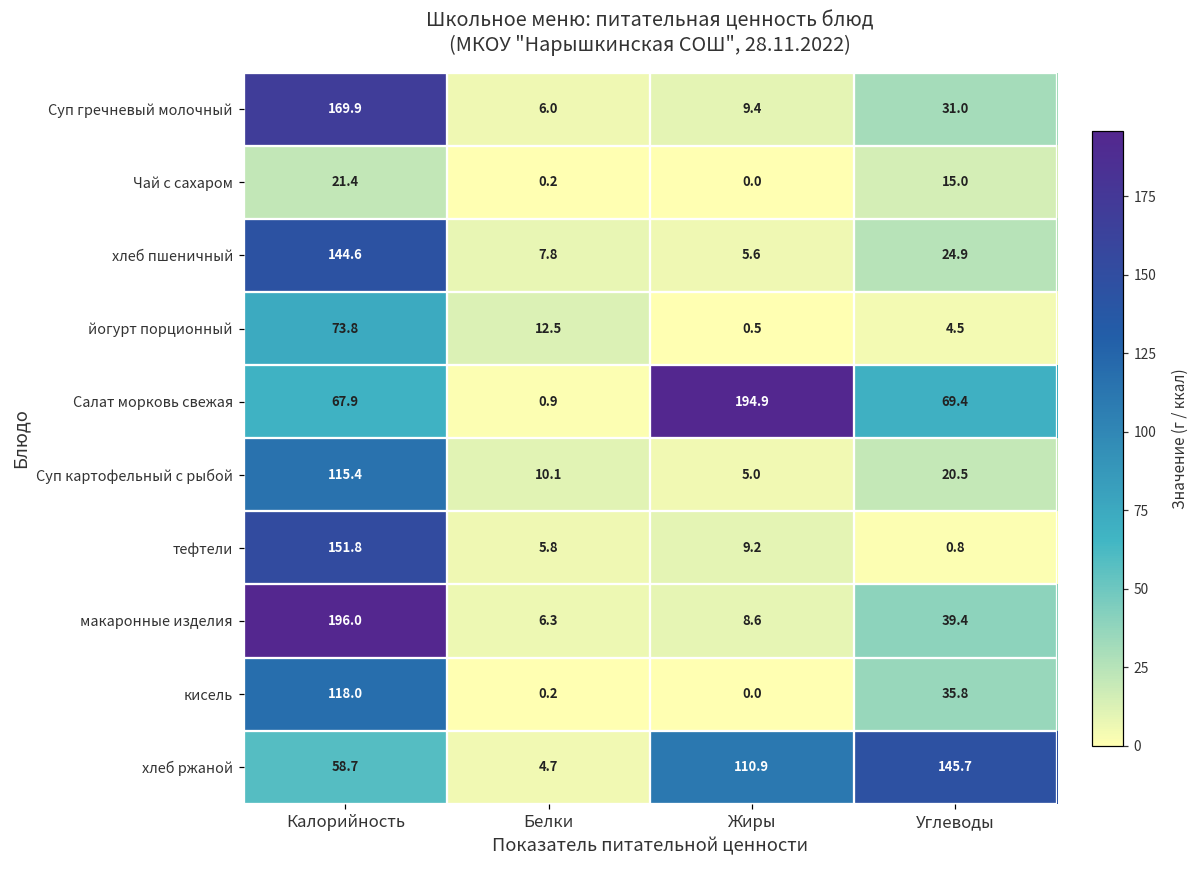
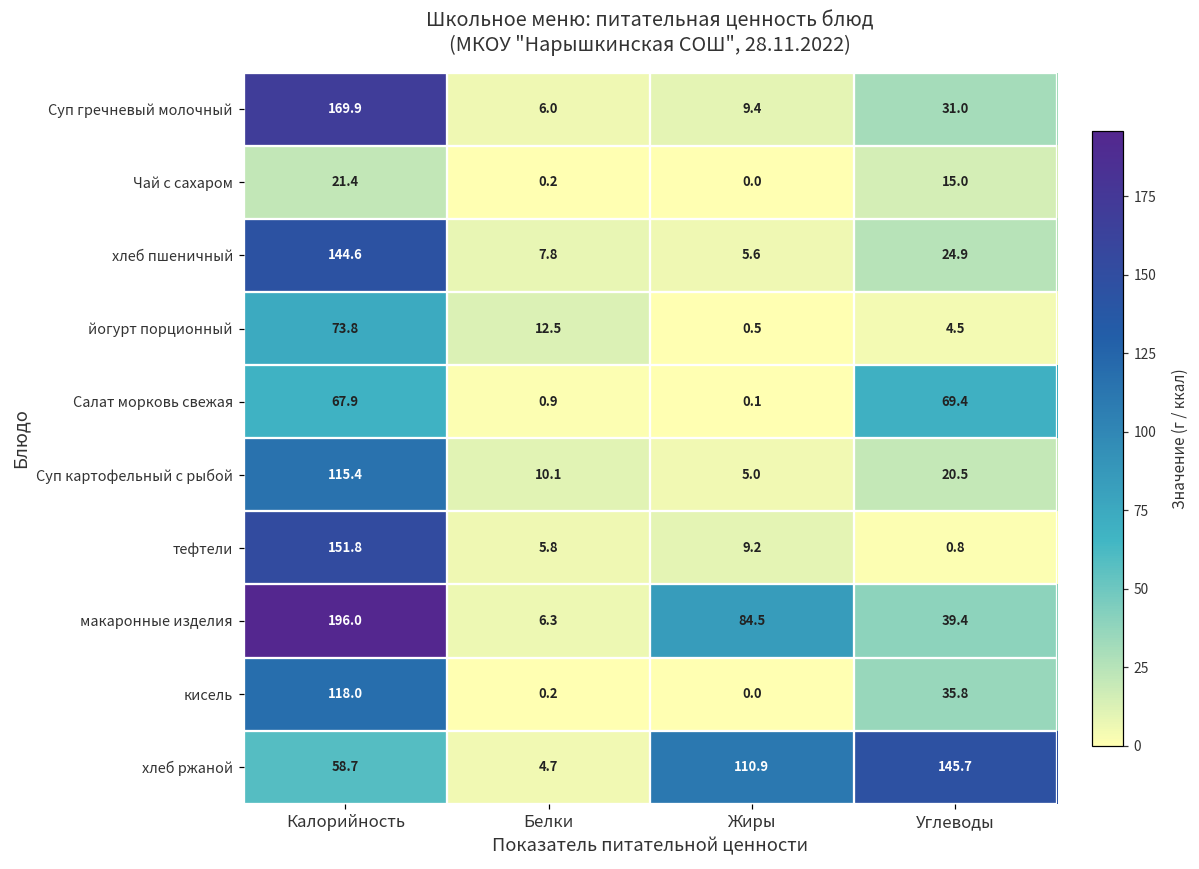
Салат морковь свежая, Жиры: 194.9 -> 0.1
макаронные изделия, Жиры: 8.6 -> 84.5
